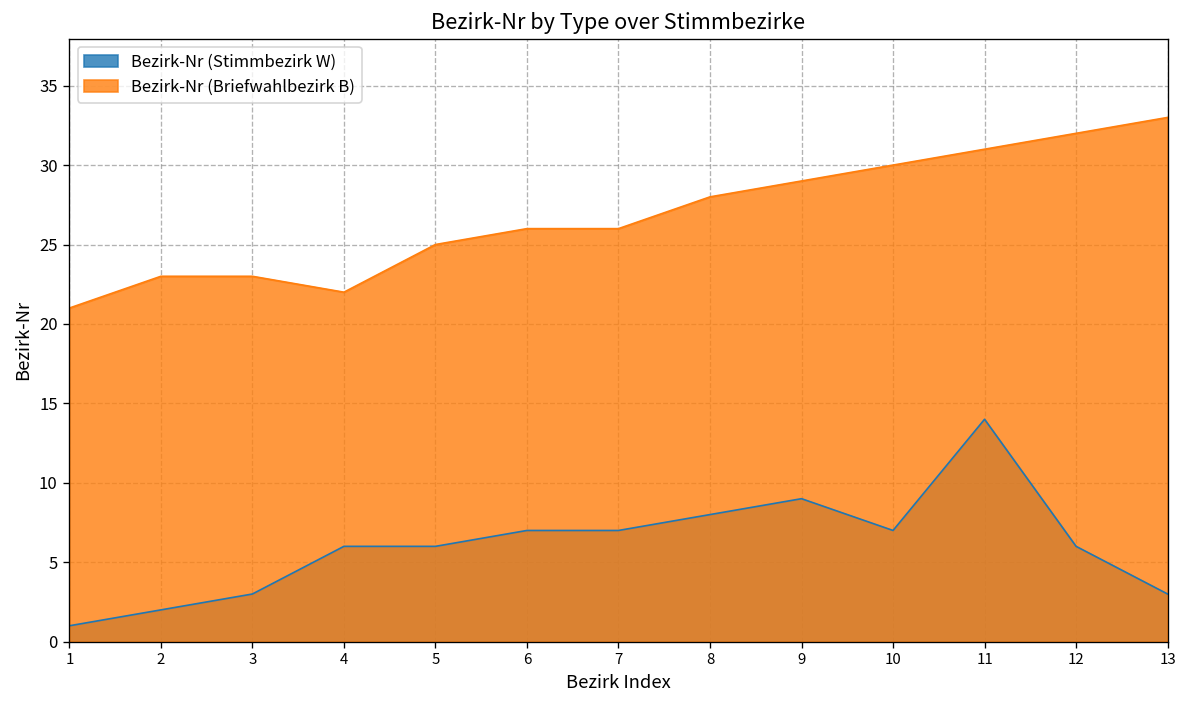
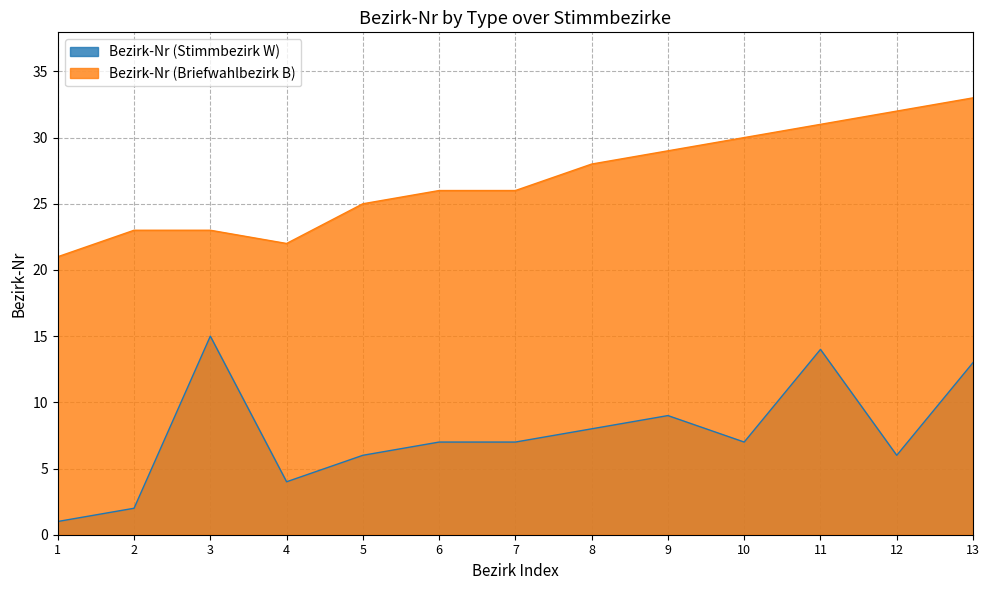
Bezirk-Nr (Stimmbezirk W), 3: 3 -> 15
Bezirk-Nr (Stimmbezirk W), 4: 6 -> 4
Bezirk-Nr (Stimmbezirk W), 13: 3 -> 13
